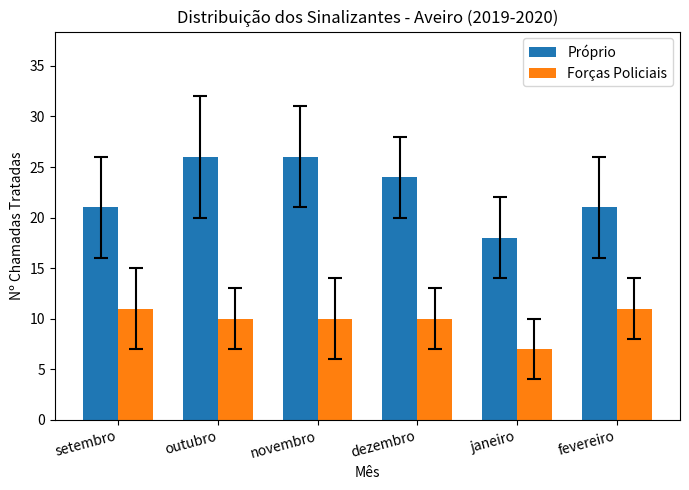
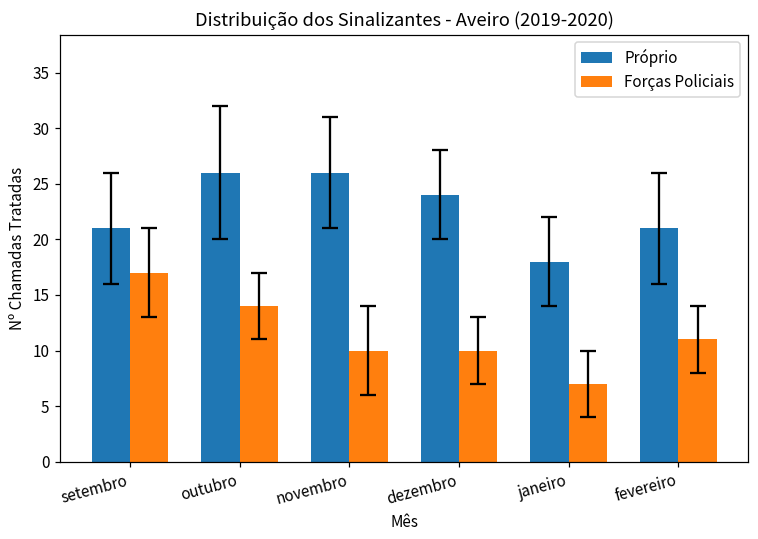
Forças Policiais, setembro: 11 -> 17
Forças Policiais, outubro: 10 -> 14
